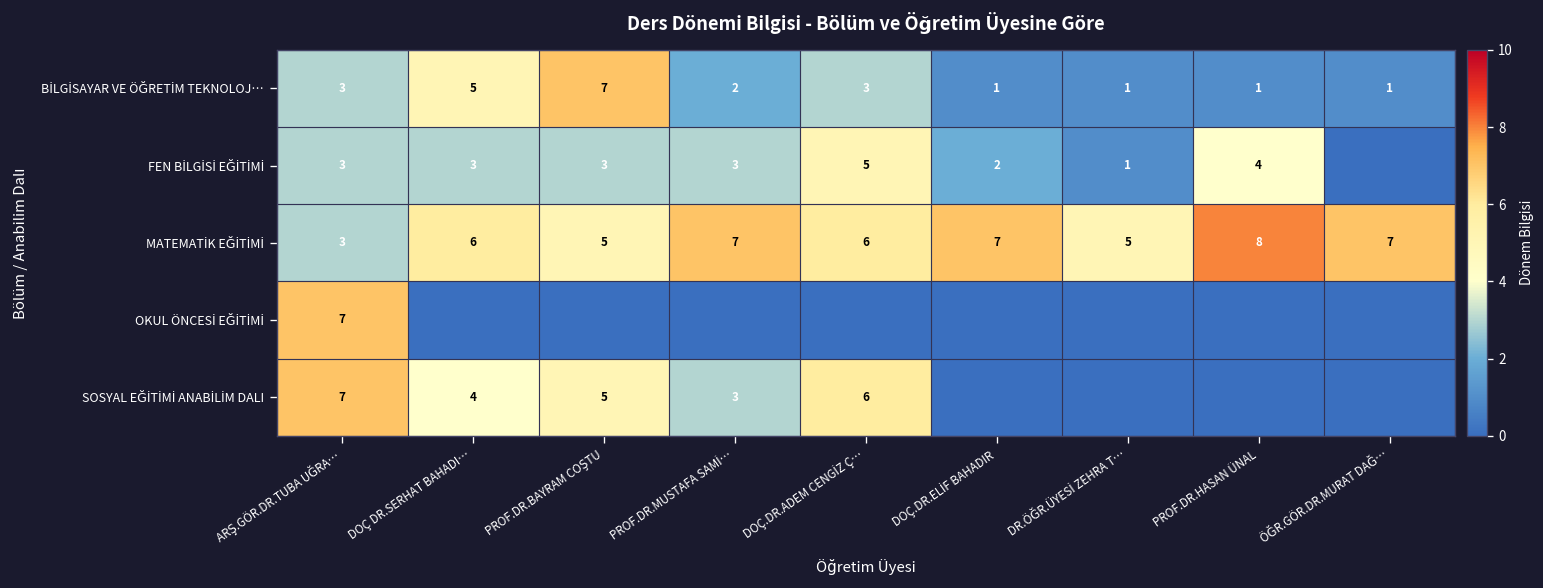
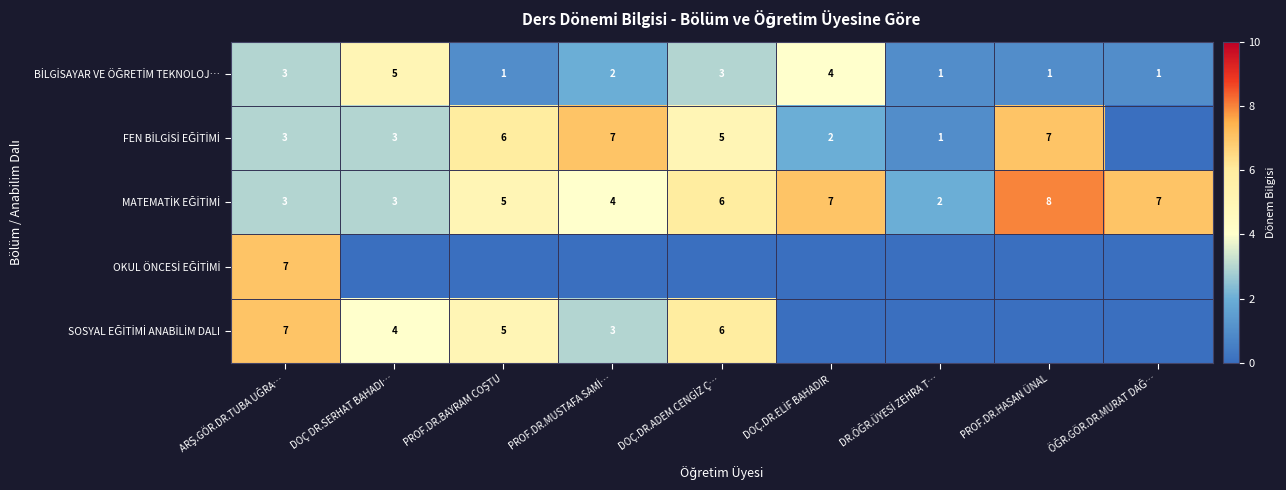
BİLGİSAYAR VE ÖĞRETİM TEKNOLOJ…, PROF.DR.BAYRAM COŞTU: 7 -> 1
BİLGİSAYAR VE ÖĞRETİM TEKNOLOJ…, DOÇ.DR.ELİF BAHADIR: 1 -> 4
FEN BİLGİSİ EĞİTİMİ, PROF.DR.BAYRAM COŞTU: 3 -> 6
FEN BİLGİSİ EĞİTİMİ, PROF.DR.MUSTAFA SAMİ…: 3 -> 7
FEN BİLGİSİ EĞİTİMİ, PROF.DR.HASAN ÜNAL: 4 -> 7
MATEMATİK EĞİTİMİ, DOÇ DR.SERHAT BAHADI…: 6 -> 3
MATEMATİK EĞİTİMİ, PROF.DR.MUSTAFA SAMİ…: 7 -> 4
MATEMATİK EĞİTİMİ, DR.ÖĞR.ÜYESİ ZEHRA T…: 5 -> 2
